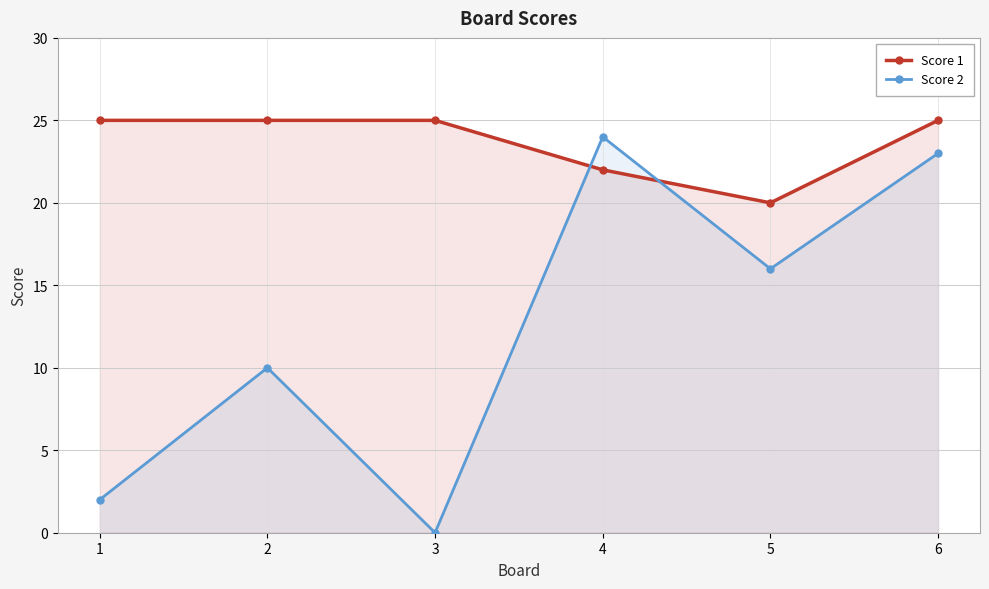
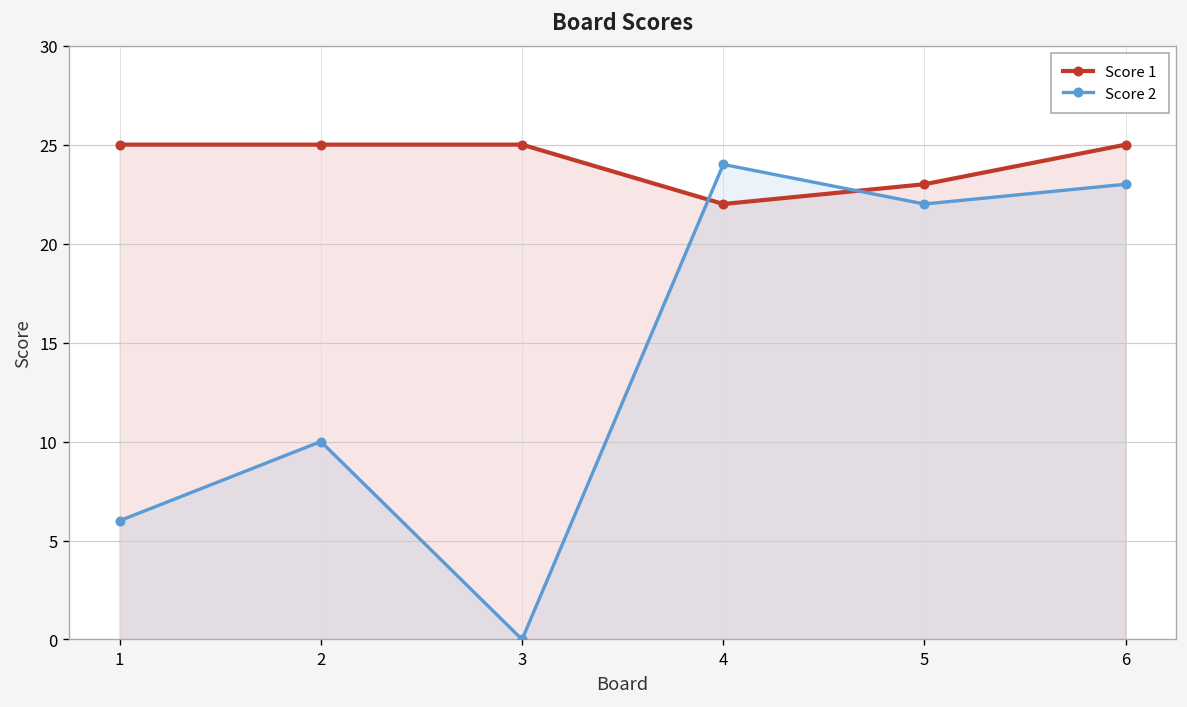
Score 2, 1: 2 -> 6
Score 1, 5: 20 -> 23
Score 2, 5: 16 -> 22
